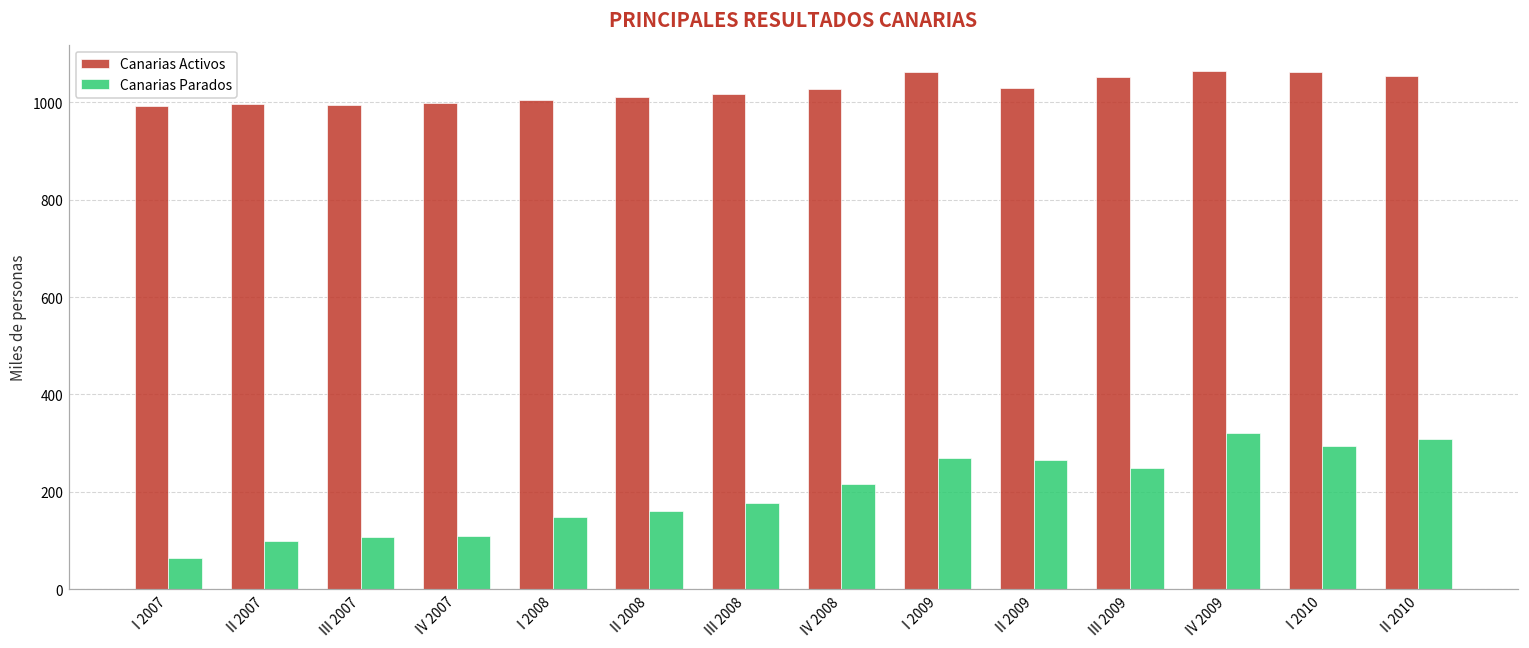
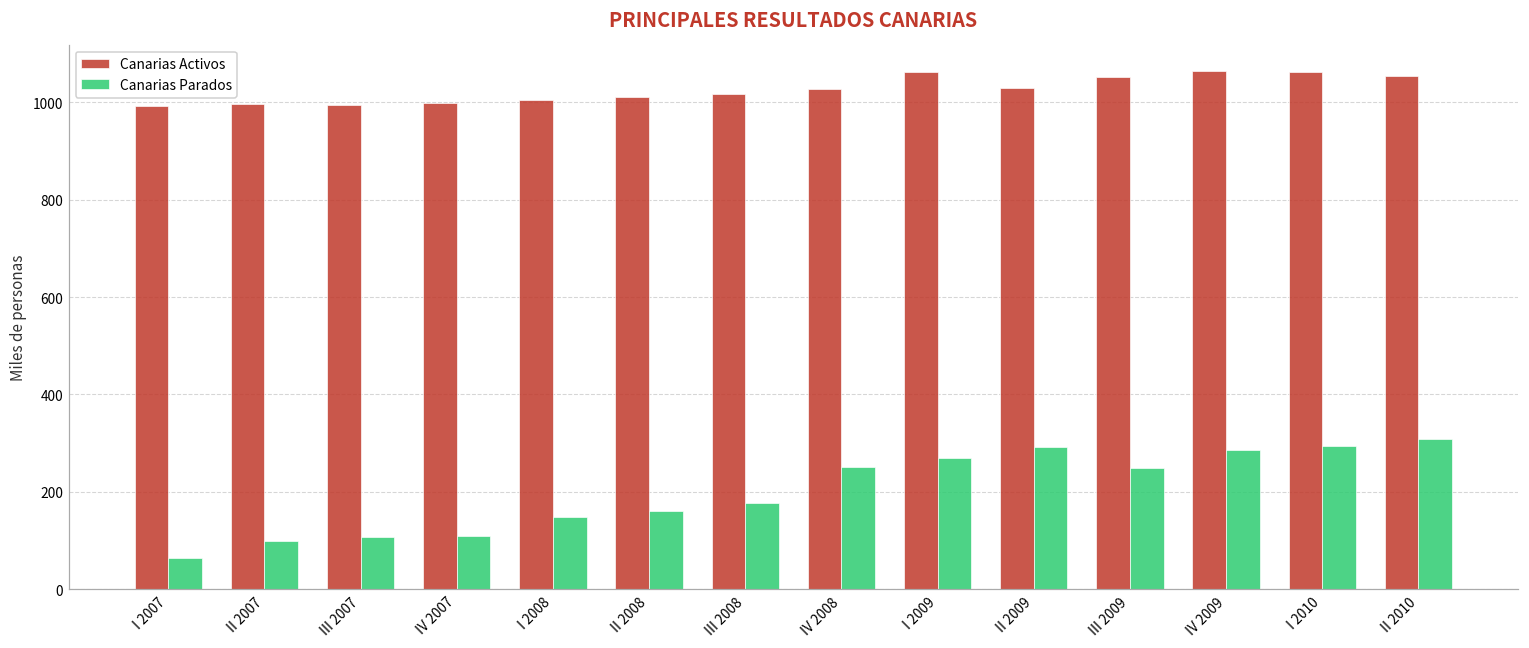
Canarias Parados, IV 2008: 220 -> 250
Canarias Parados, II 2009: 260 -> 290
Canarias Parados, IV 2009: 320 -> 290
